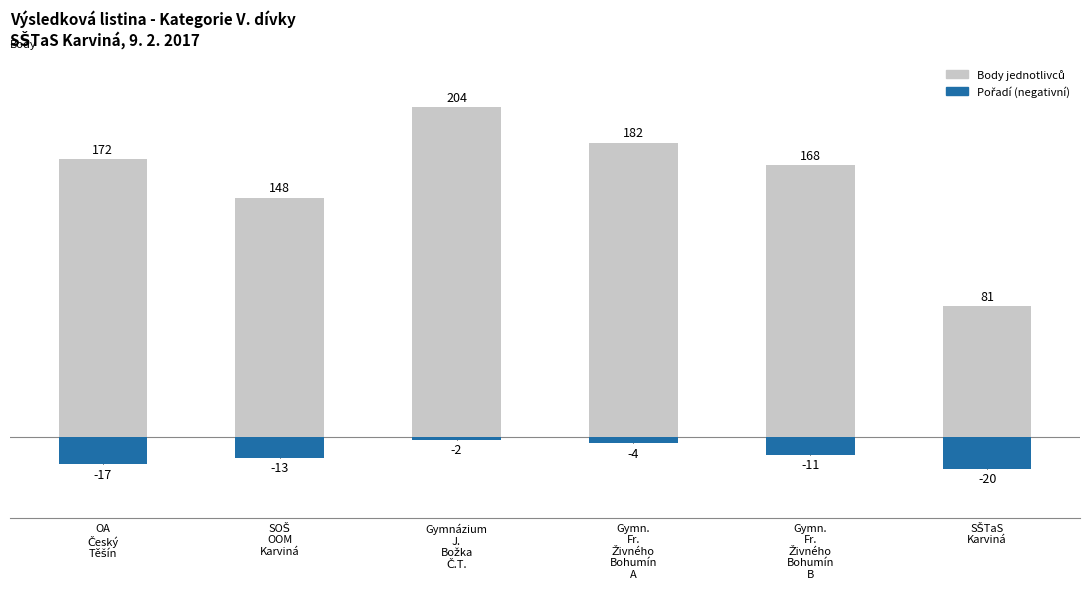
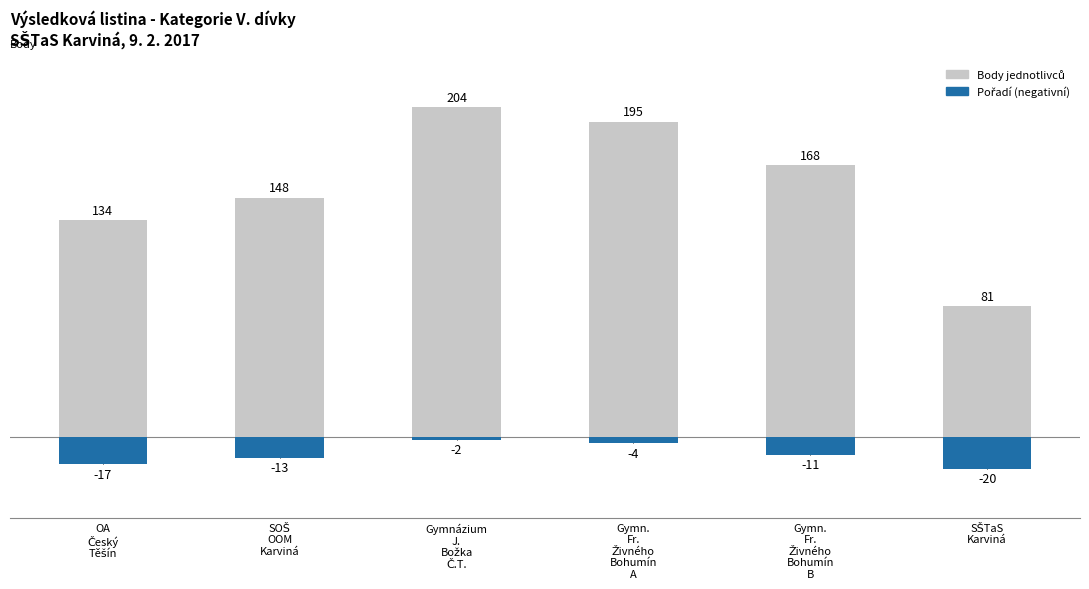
Body jednotlivců, OA Český Těšín: 172 -> 134
Body jednotlivců, Gymn. Fr. Živného Bohumín A: 182 -> 195
